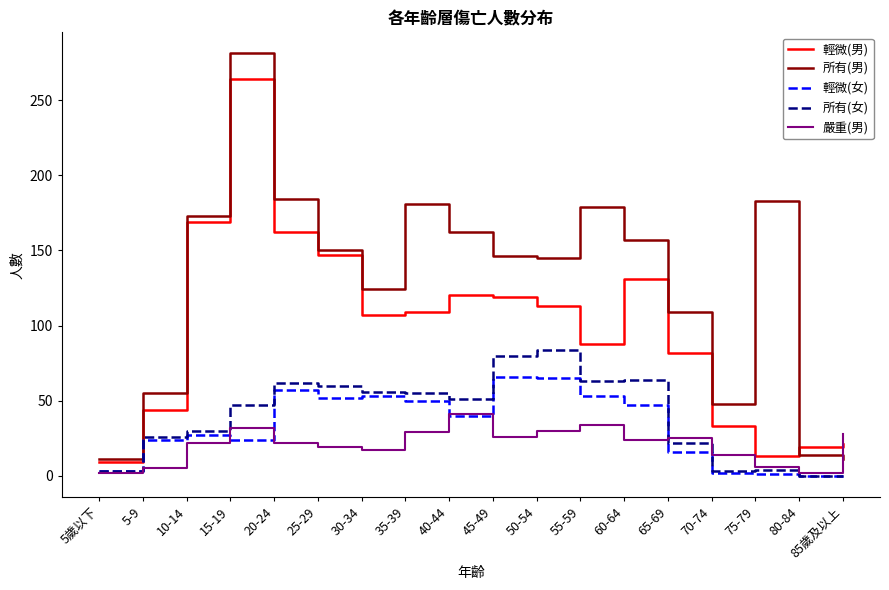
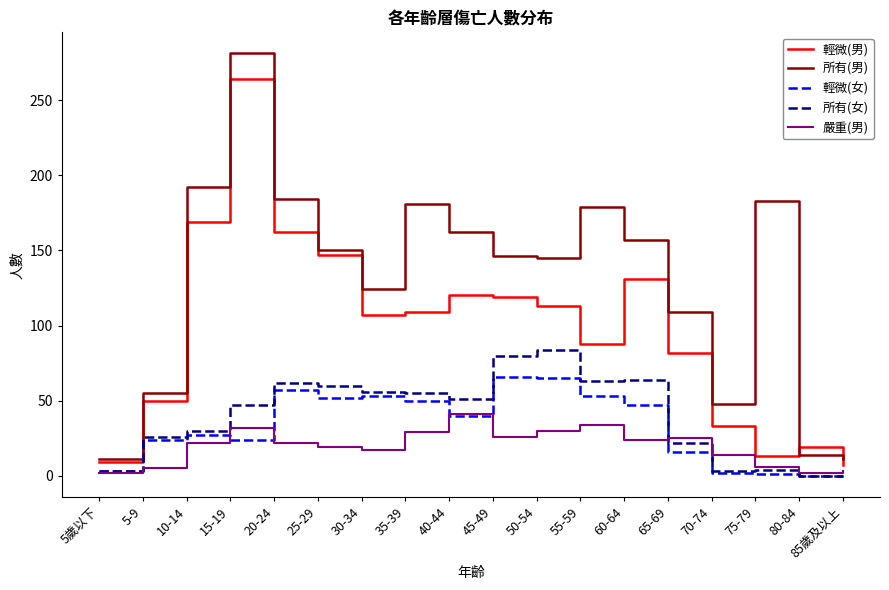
輕微(男), 5-9: 44 -> 50
所有(男), 10-14: 173 -> 192
輕微(男), 85歲及以上: 21 -> 7
嚴重(男), 85歲及以上: 28 -> 3
